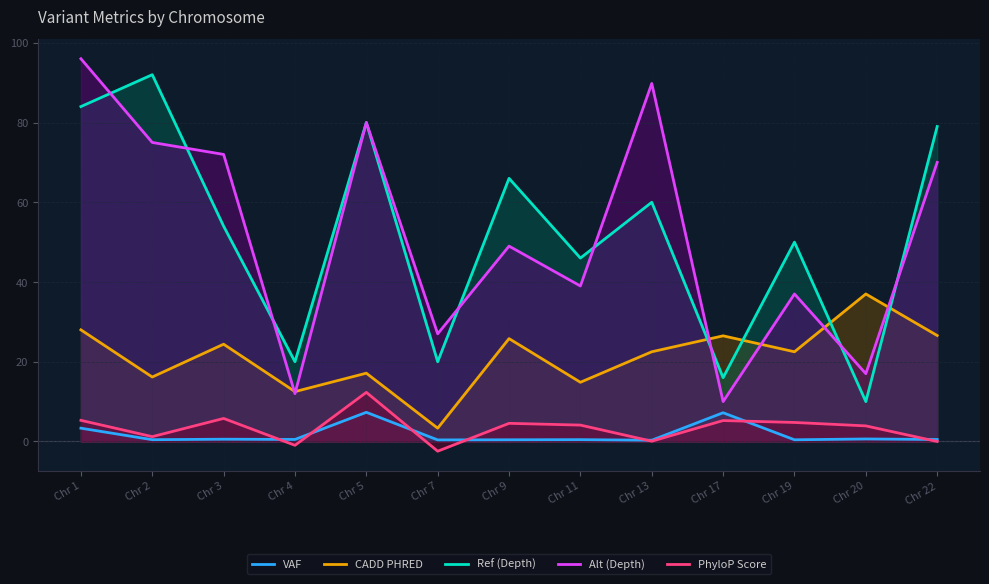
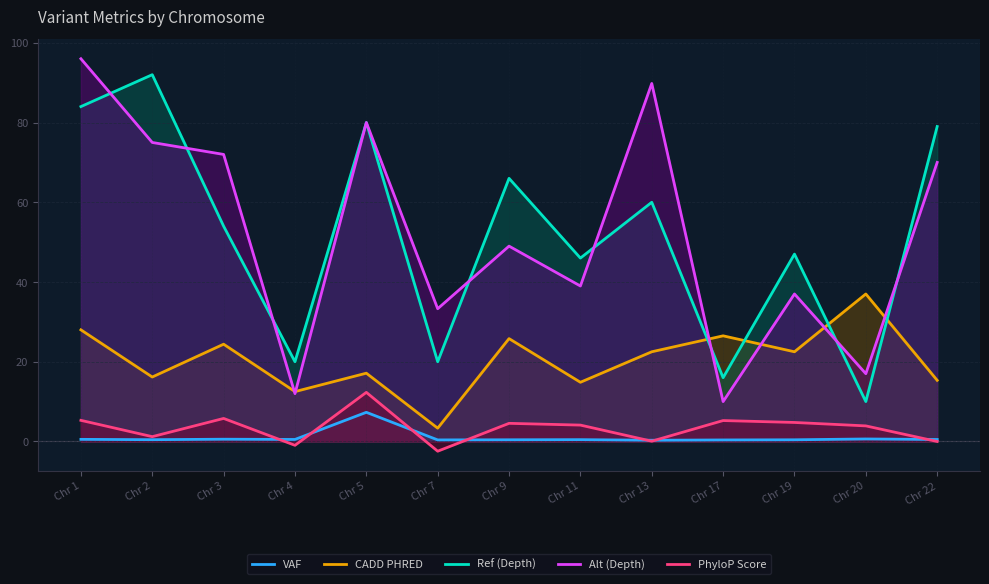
VAF, Chr 1: 3 -> 1
Alt (Depth), Chr 7: 27 -> 33
VAF, Chr 17: 7 -> 0
Ref (Depth), Chr 19: 50 -> 47
CADD PHRED, Chr 22: 27 -> 15
